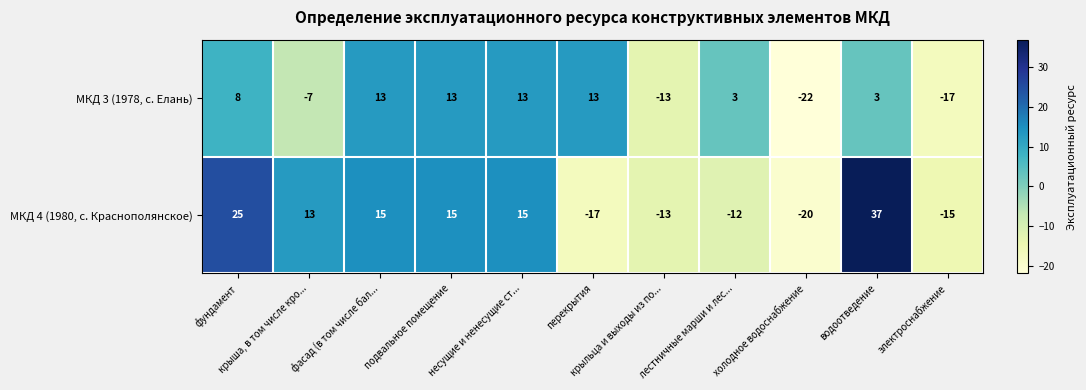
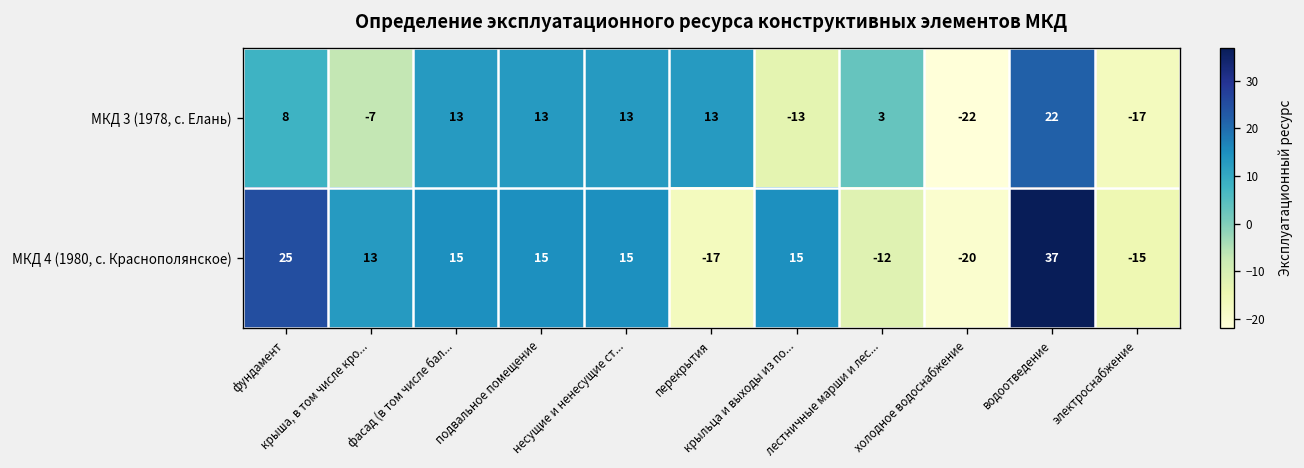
МКД 3 (1978, с. Елань), водоотведение: 3 -> 22
МКД 4 (1980, с. Краснополянское), крыльца и выходы из по...: -13 -> 15
